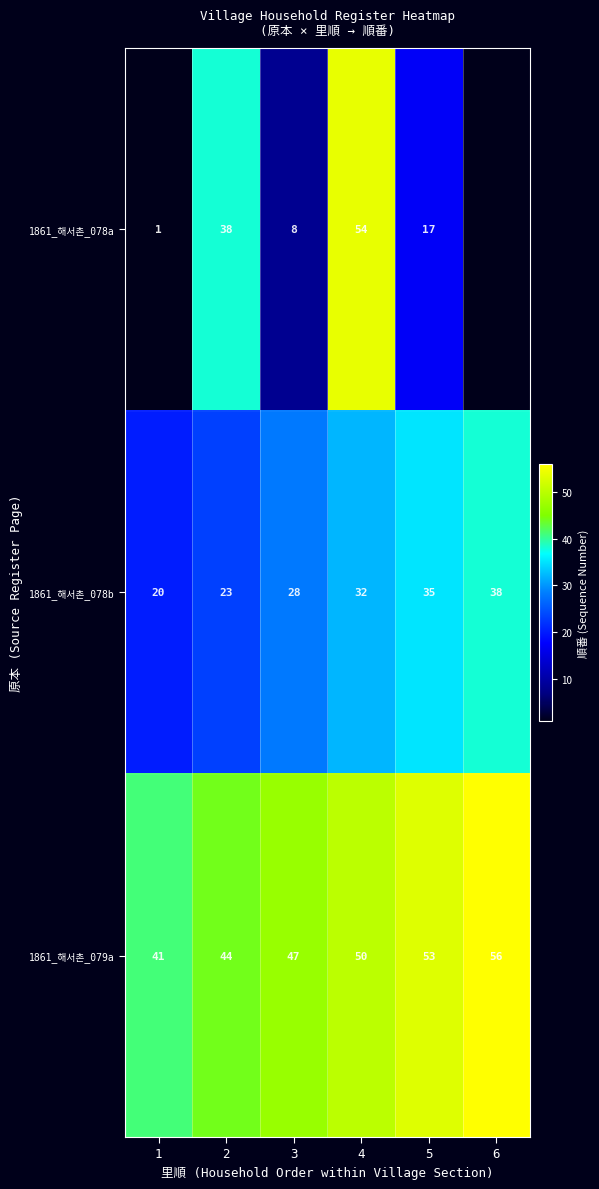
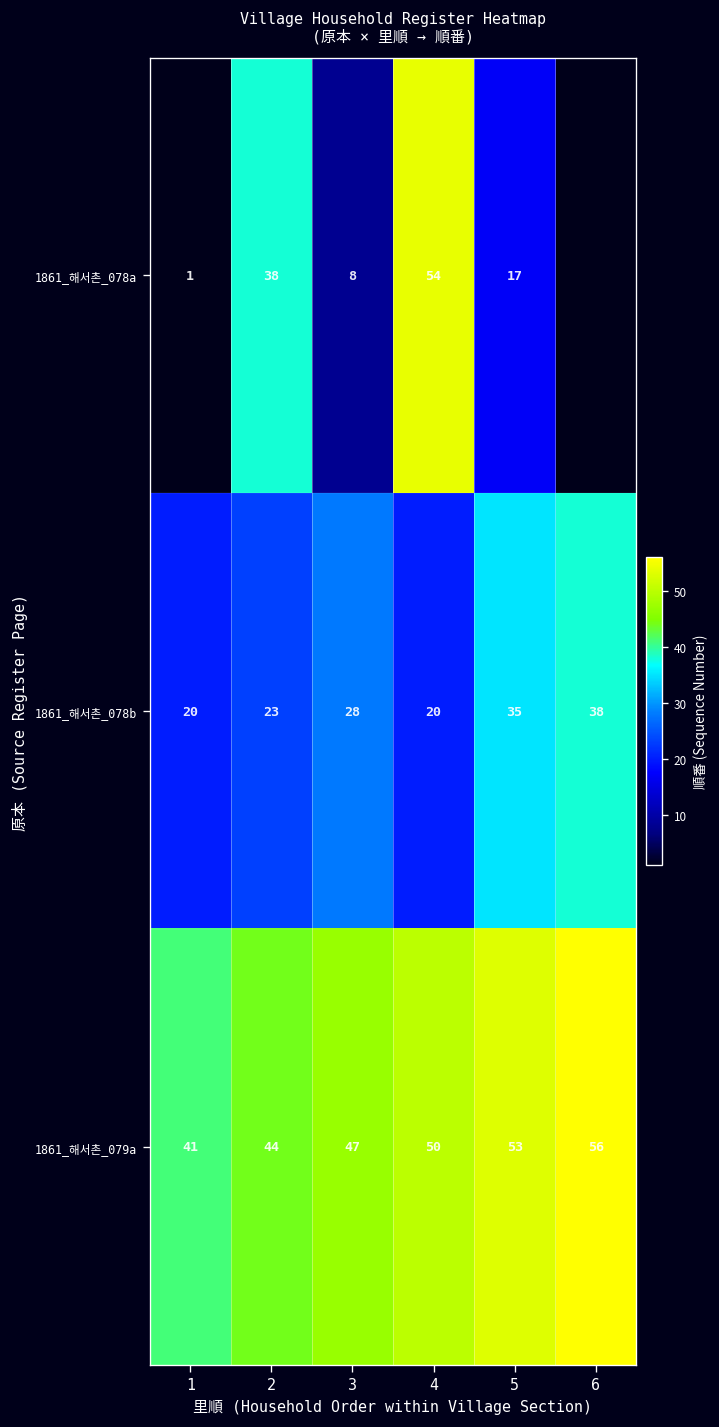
1861_해서촌_078b, 4: 32 -> 20
